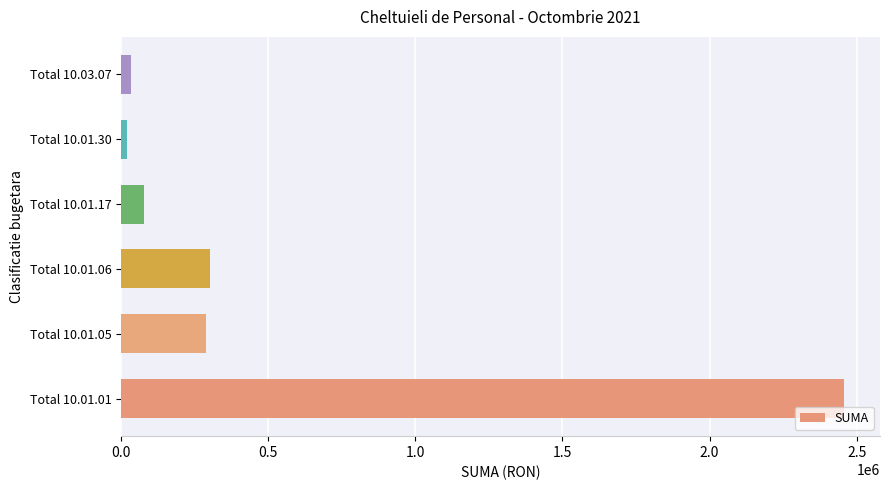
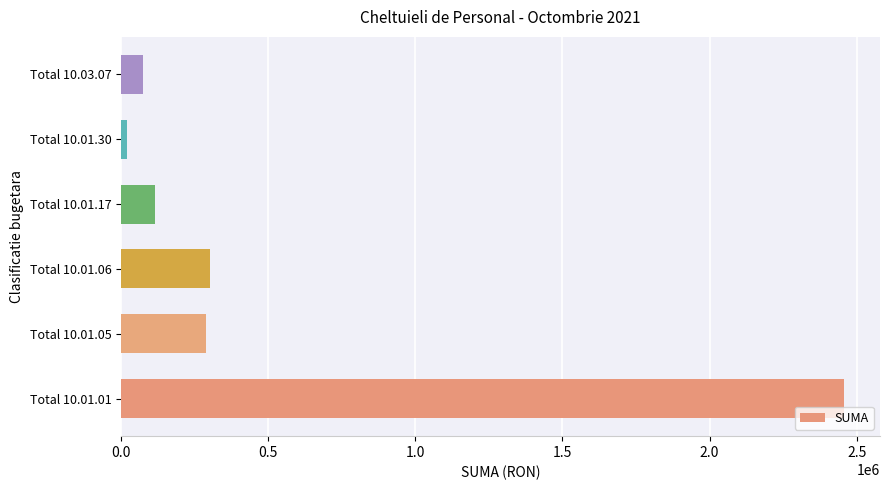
Total 10.03.07: 30000 -> 70000
Total 10.01.17: 80000 -> 110000
